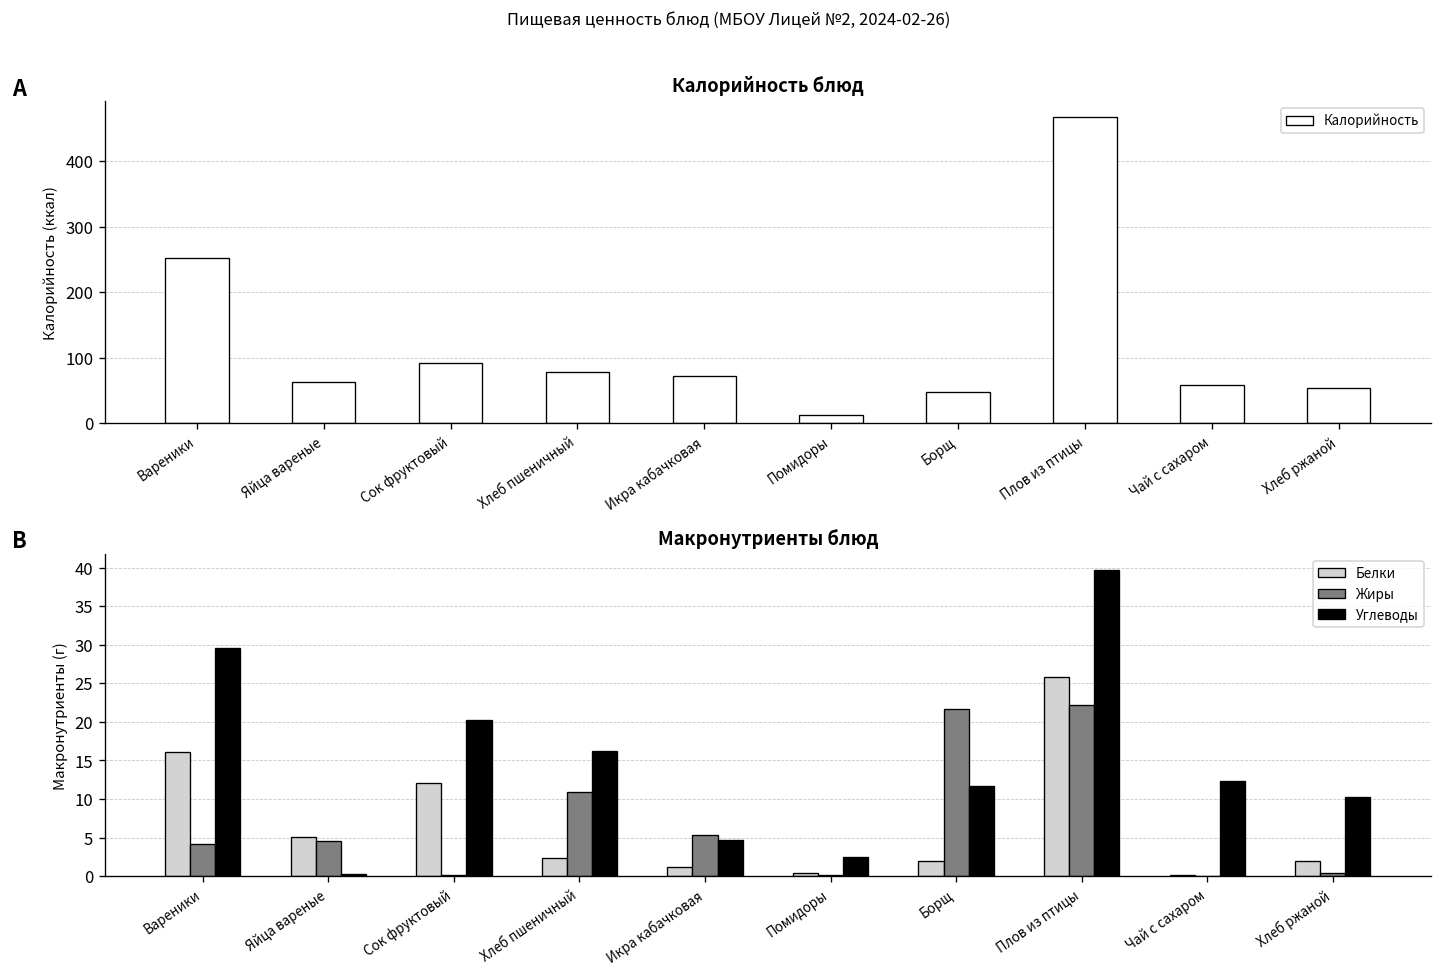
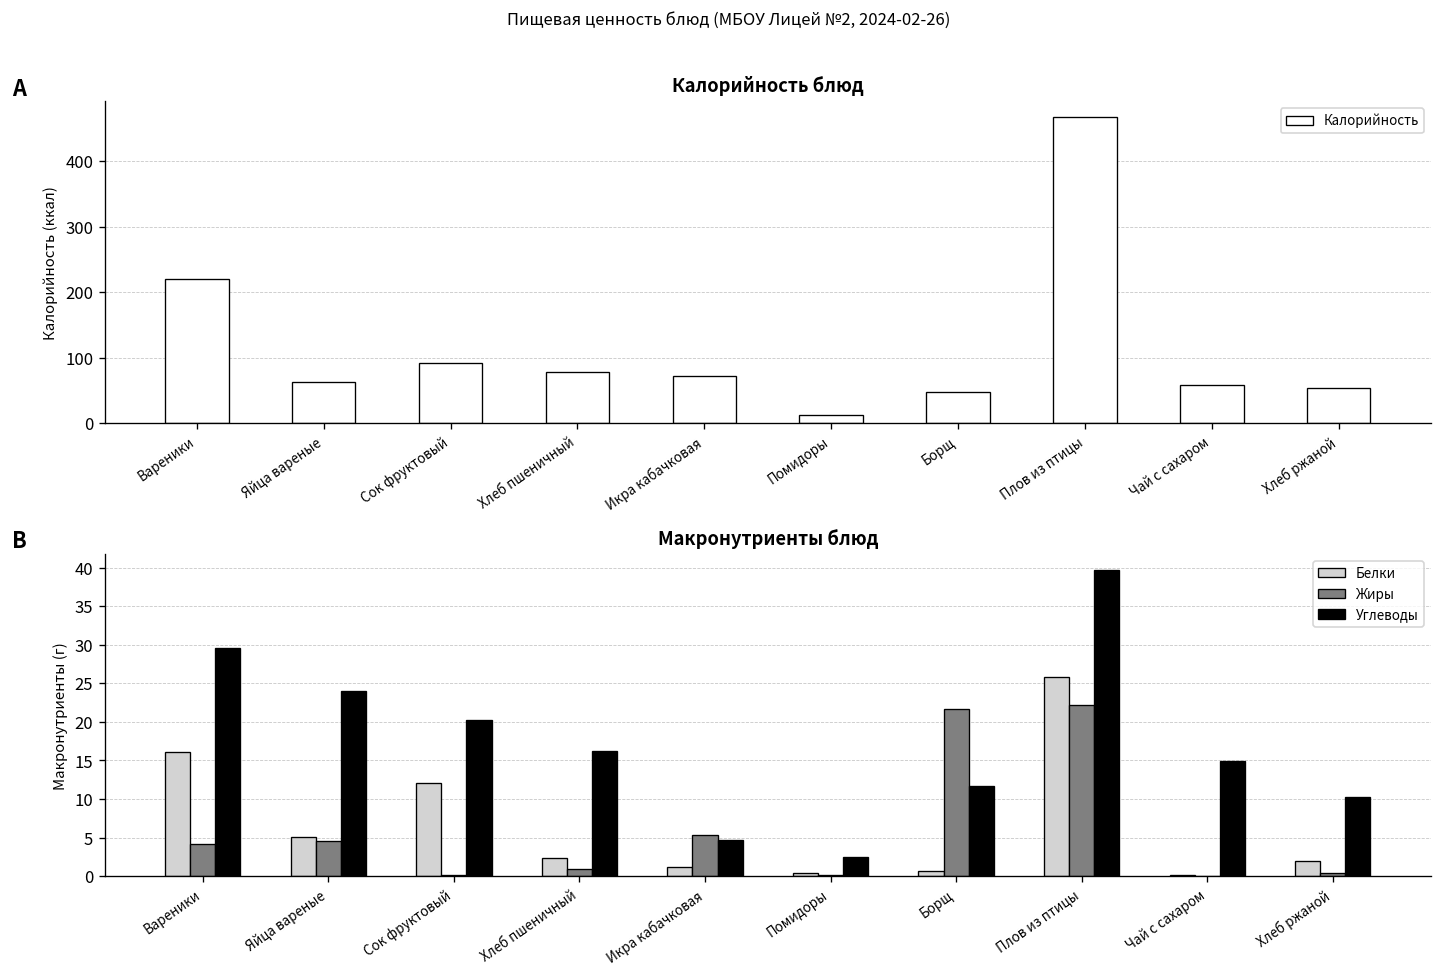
Калорийность блюд, Вареники: 250 -> 220
Макронутриенты блюд, Углеводы, Яйца вареные: 0 -> 24
Макронутриенты блюд, Жиры, Хлеб пшеничный: 11 -> 1
Макронутриенты блюд, Белки, Борщ: 2 -> 1
Макронутриенты блюд, Углеводы, Чай с сахаром: 12 -> 15
